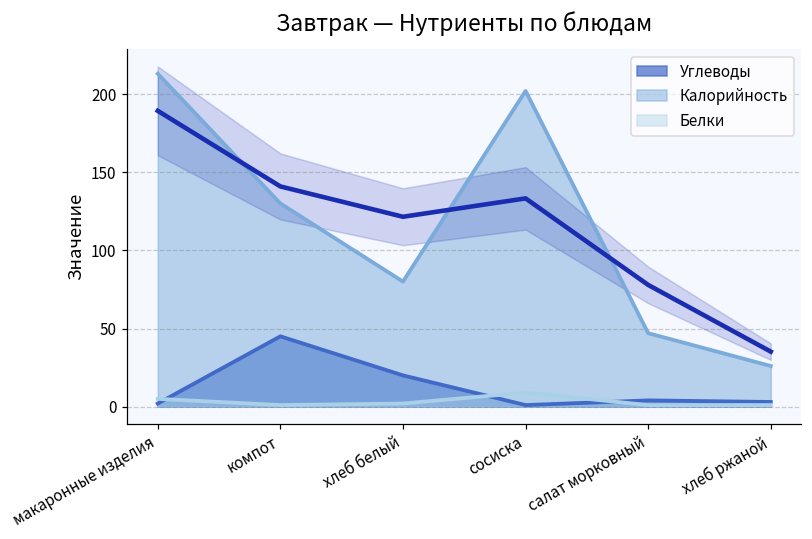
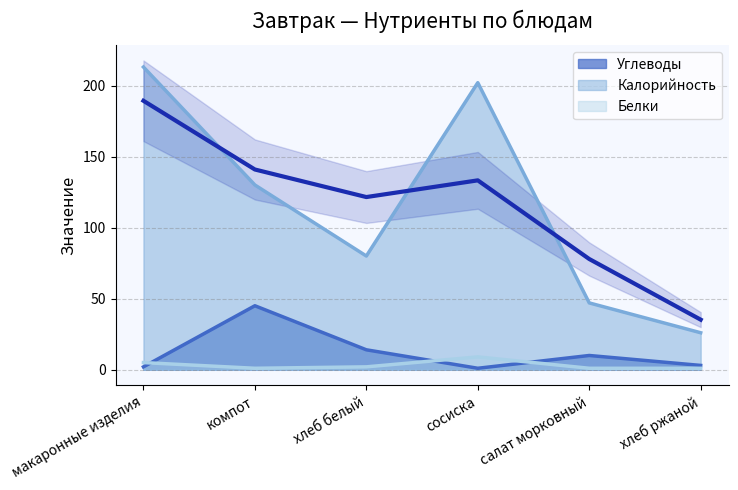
Углеводы, хлеб белый: 20 -> 14
Углеводы, салат морковный: 4 -> 10
